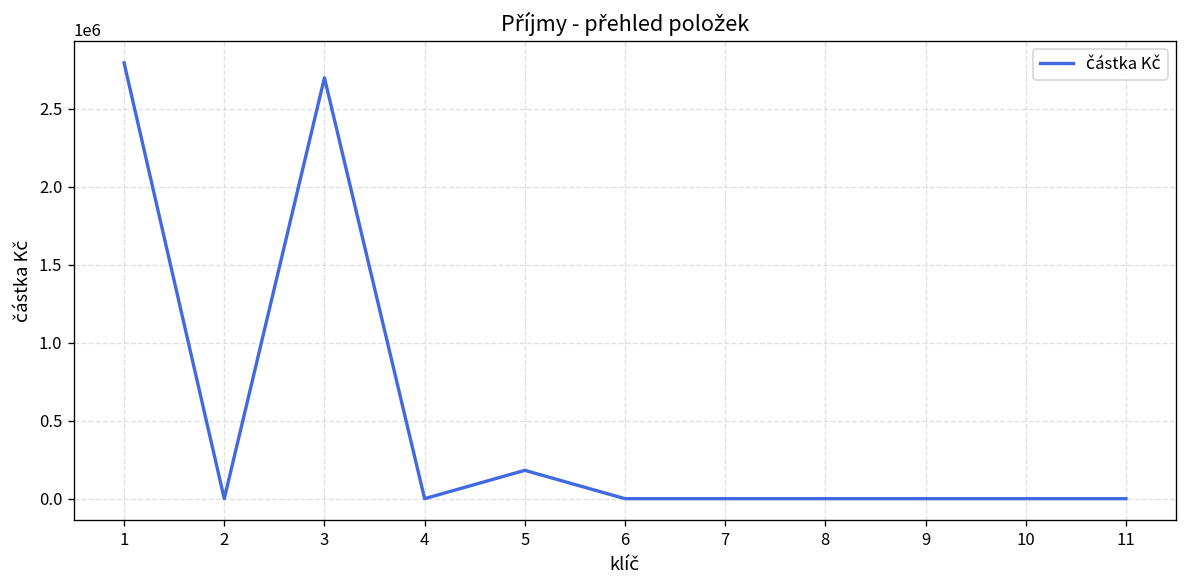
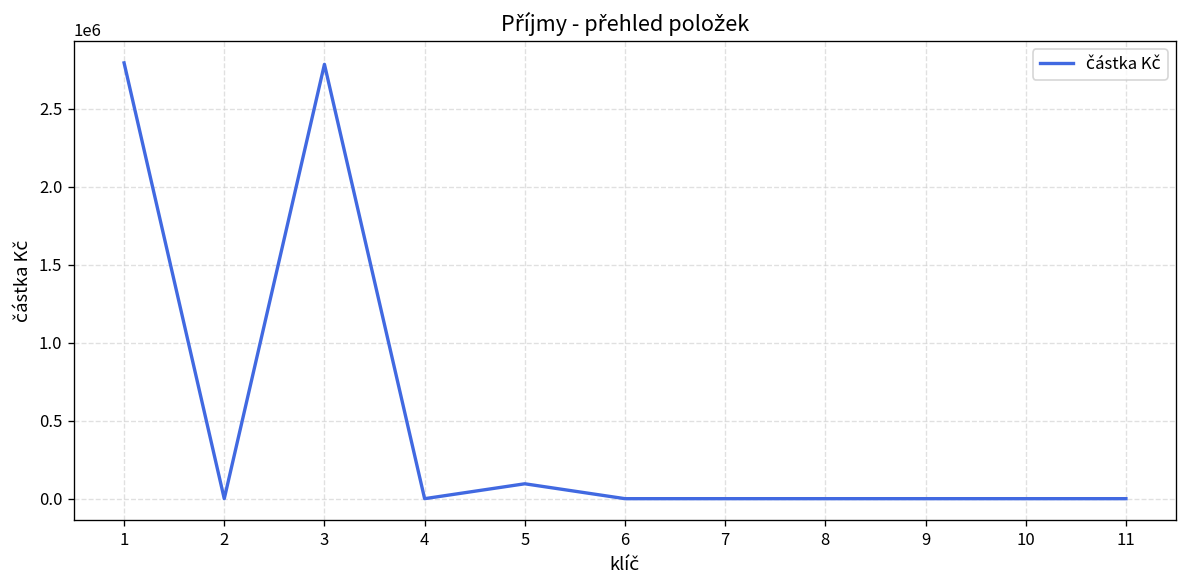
3: 2700000 -> 2790000
5: 180000 -> 100000
